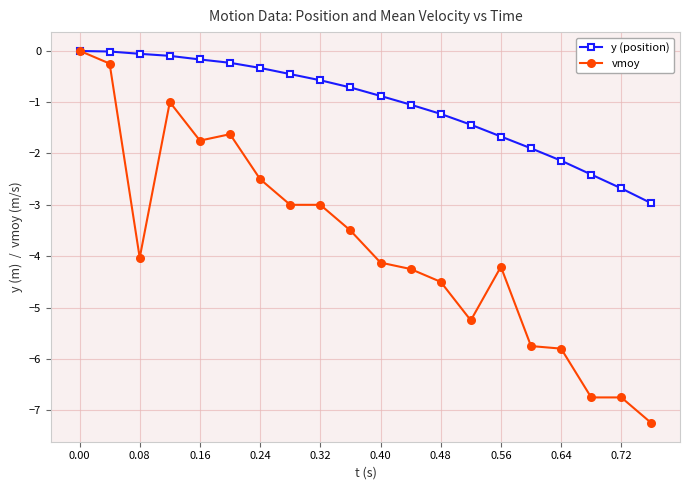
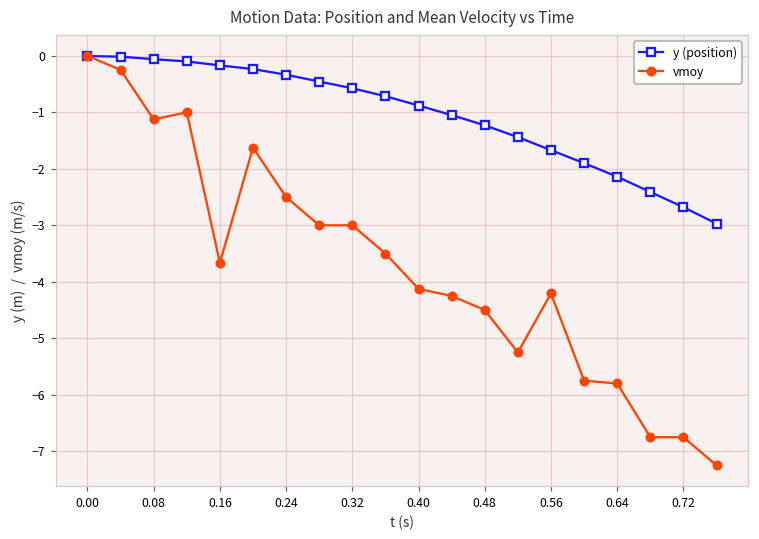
vmoy, 0.08: -4.0 -> -1.1
vmoy, 0.16: -1.7 -> -3.7
